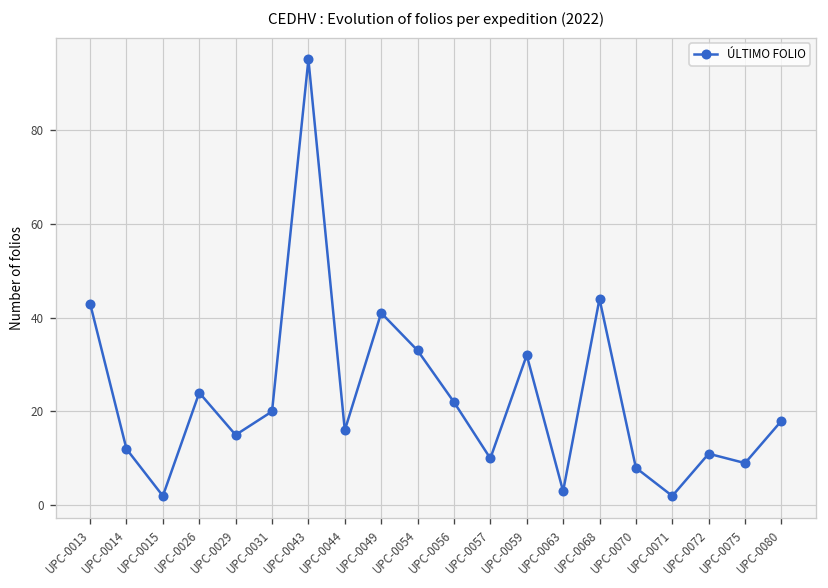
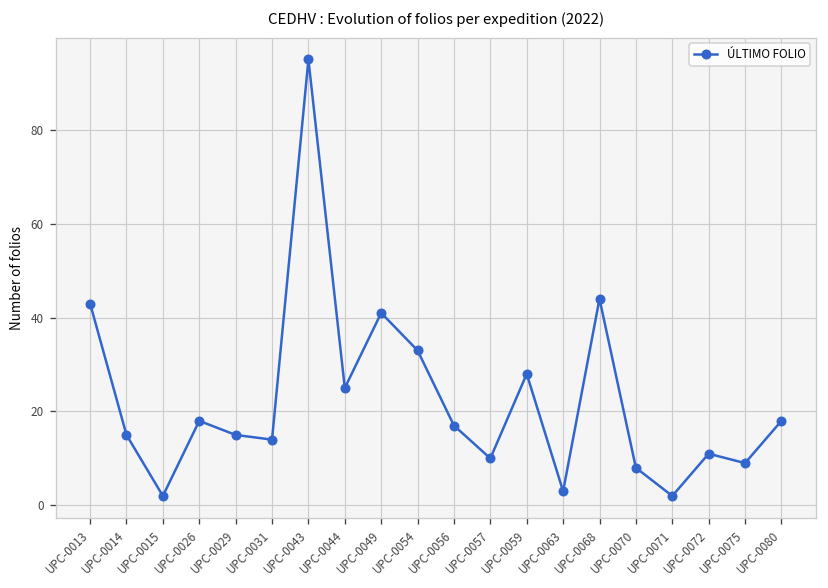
UPC-0014: 12 -> 15
UPC-0026: 24 -> 18
UPC-0031: 20 -> 14
UPC-0044: 16 -> 25
UPC-0056: 22 -> 17
UPC-0059: 32 -> 28
